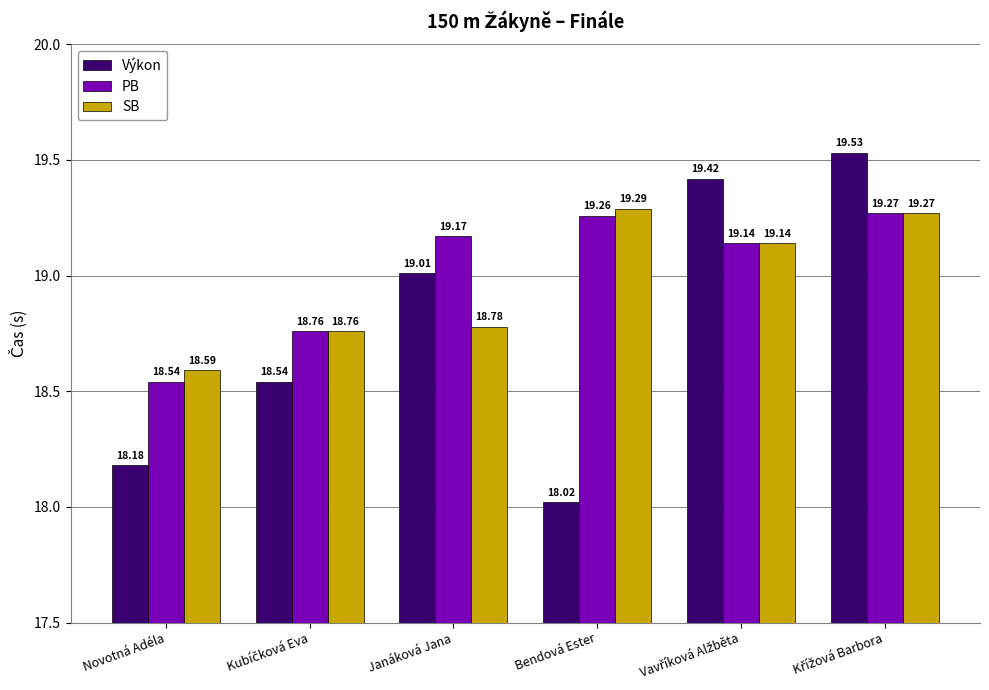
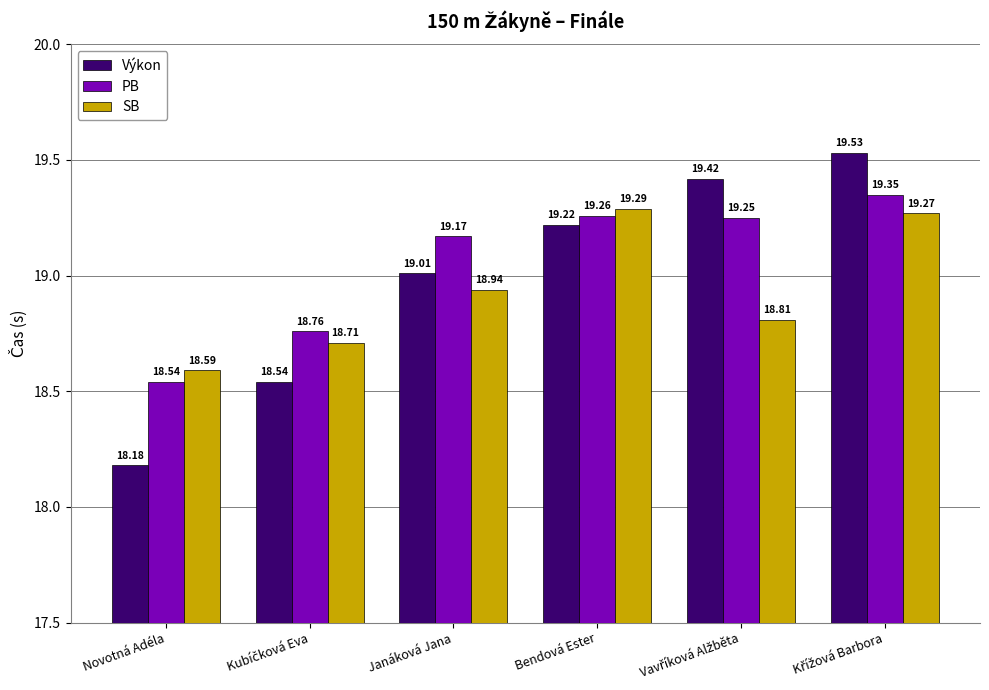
SB, Kubíčková Eva: 18.76 -> 18.71
SB, Janáková Jana: 18.78 -> 18.94
Výkon, Bendová Ester: 18.02 -> 19.22
PB, Vavříková Alžběta: 19.14 -> 19.25
SB, Vavříková Alžběta: 19.14 -> 18.81
PB, Křížová Barbora: 19.27 -> 19.35
